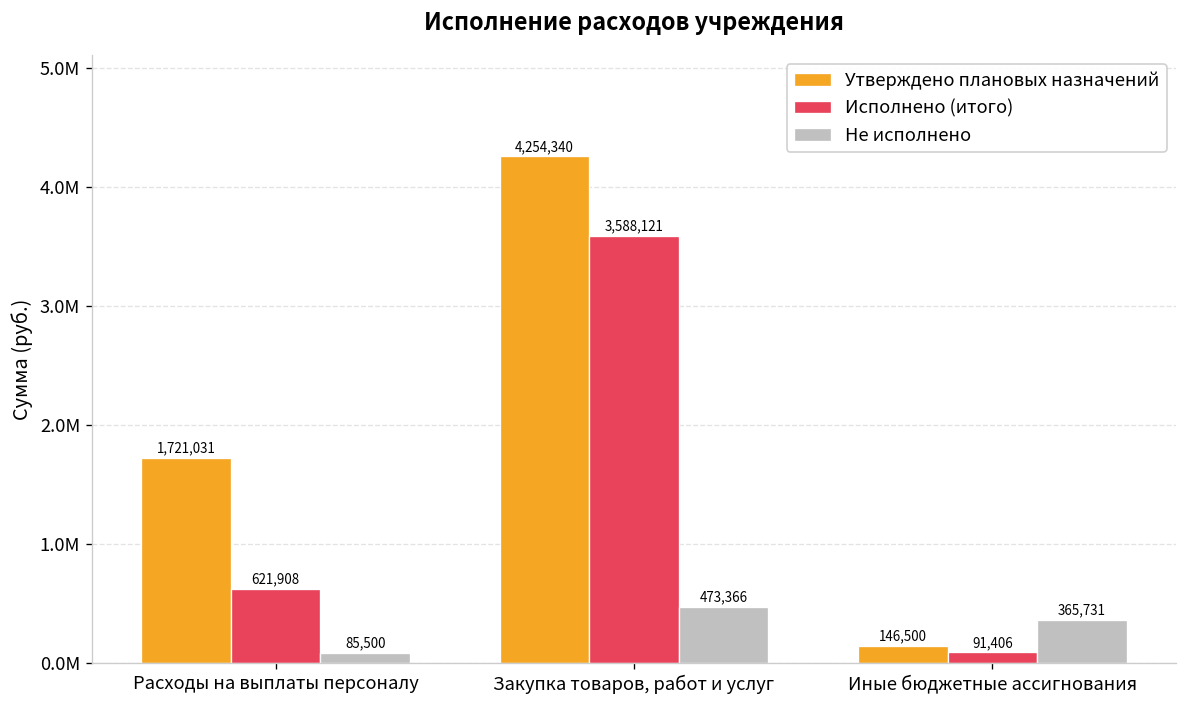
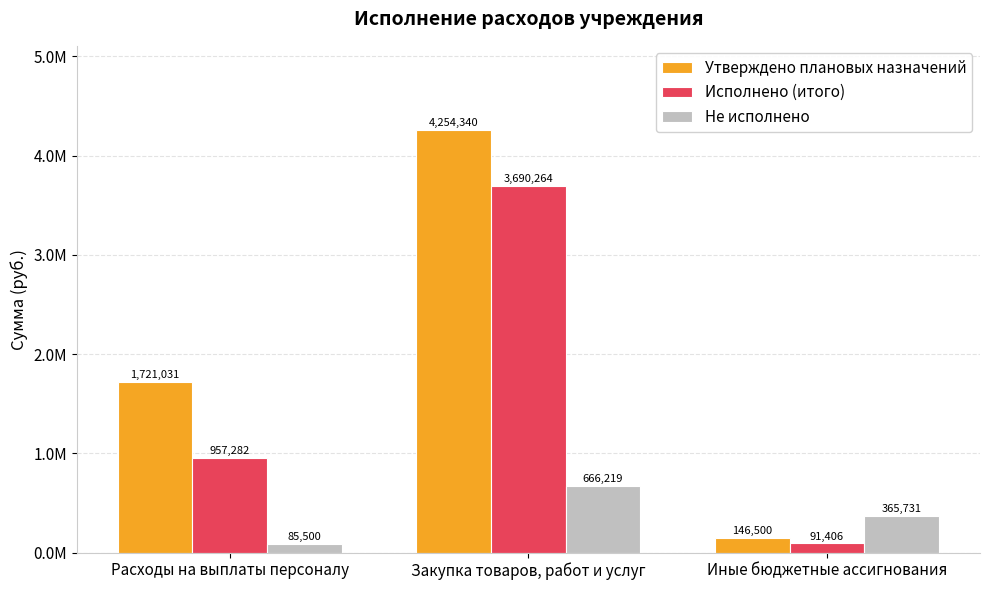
Исполнено (итого), Расходы на выплаты персоналу: 621,908 -> 957,282
Исполнено (итого), Закупка товаров, работ и услуг: 3,588,121 -> 3,690,264
Не исполнено, Закупка товаров, работ и услуг: 473,366 -> 666,219
